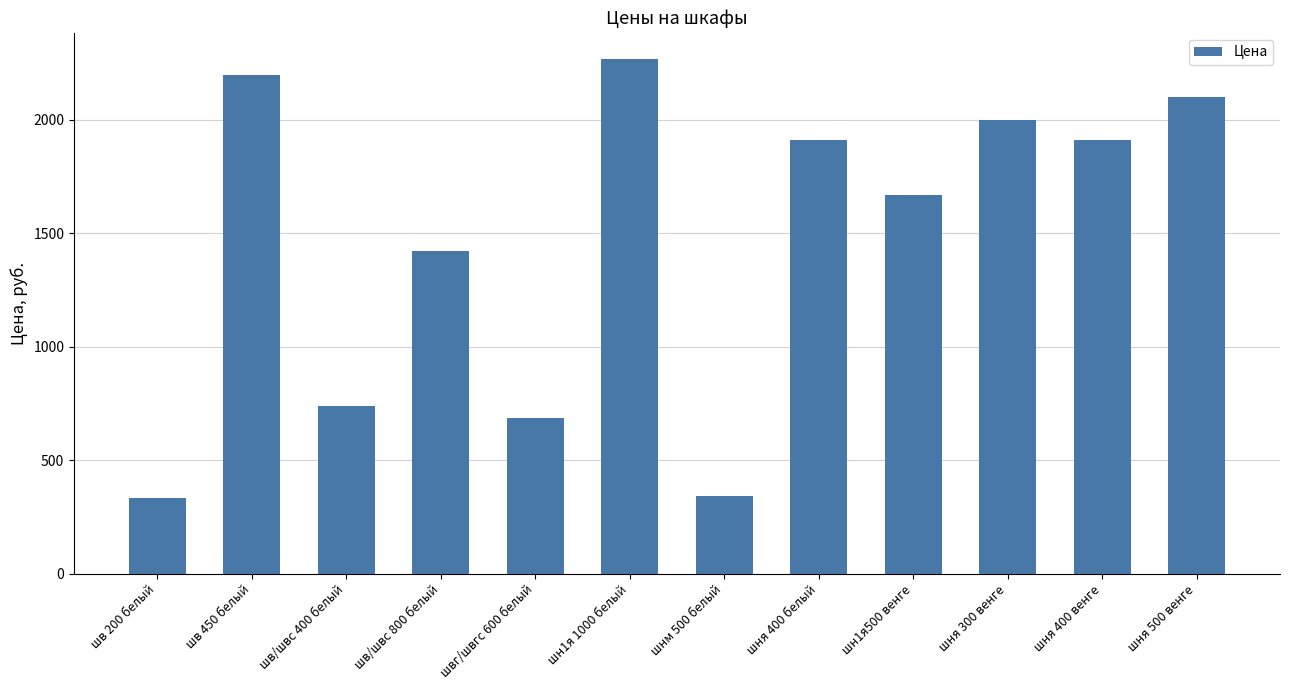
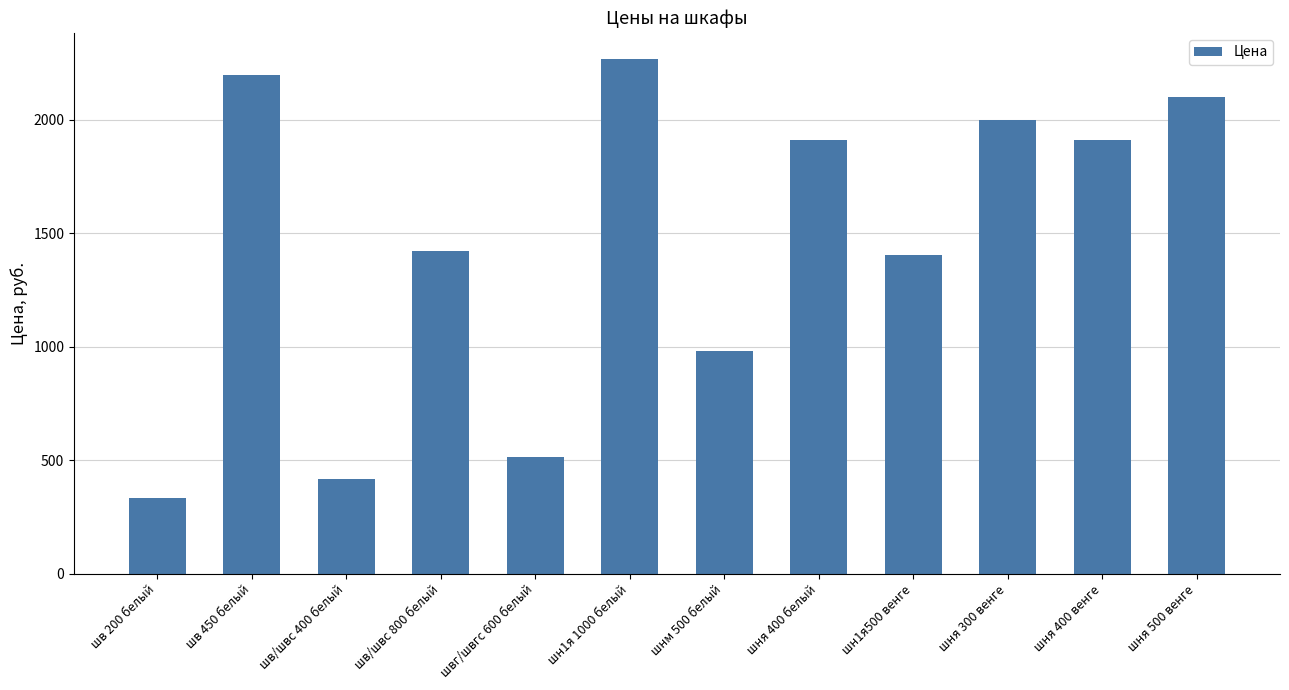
шв/швс 400 белый: 740 -> 420
швг/швгс 600 белый: 690 -> 510
шнм 500 белый: 340 -> 980
шн1я500 венге: 1670 -> 1410
